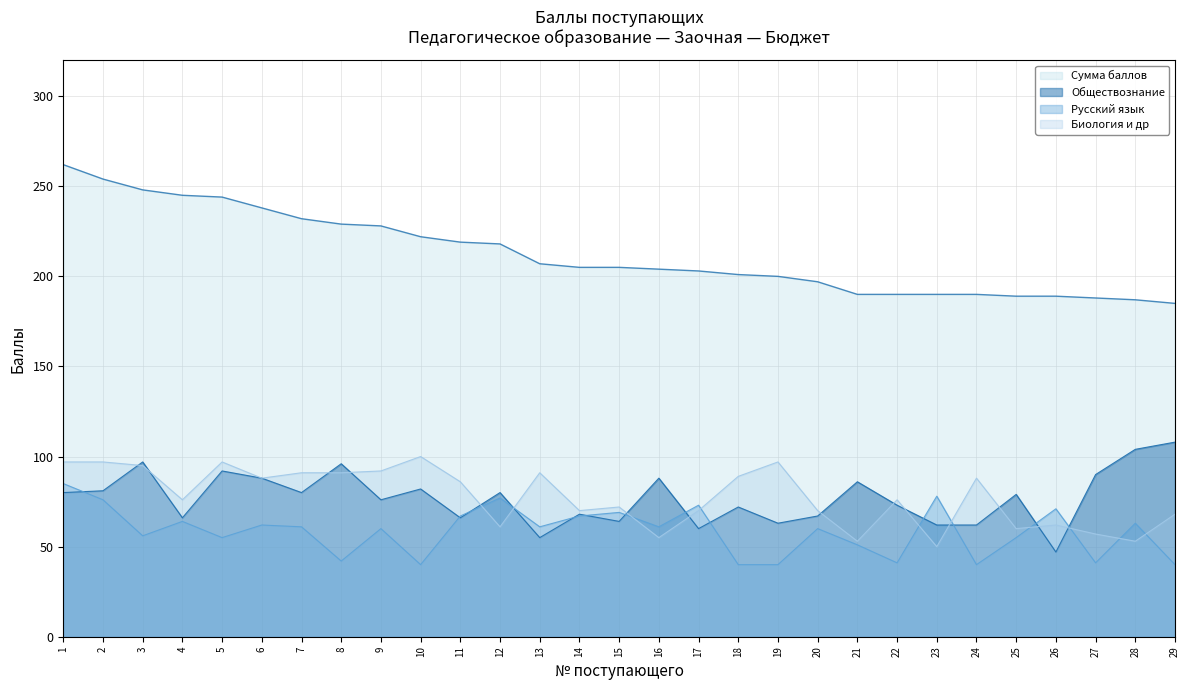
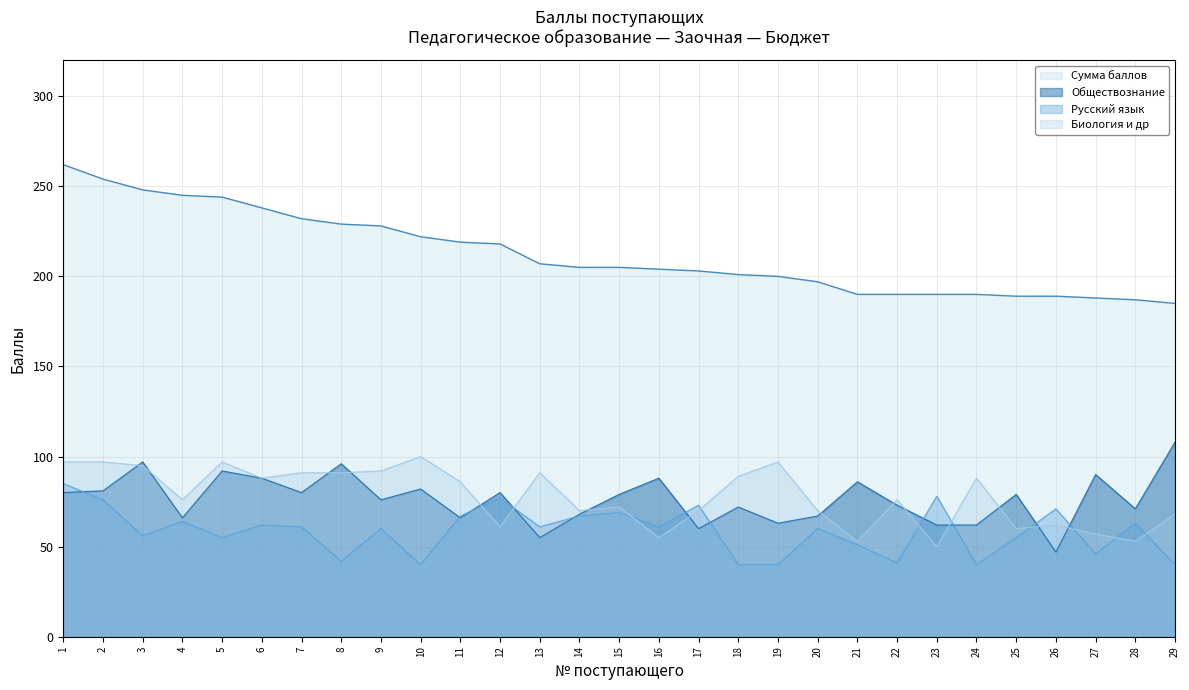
Обществознание, 15: 64 -> 79
Русский язык, 27: 41 -> 46
Обществознание, 28: 104 -> 71
